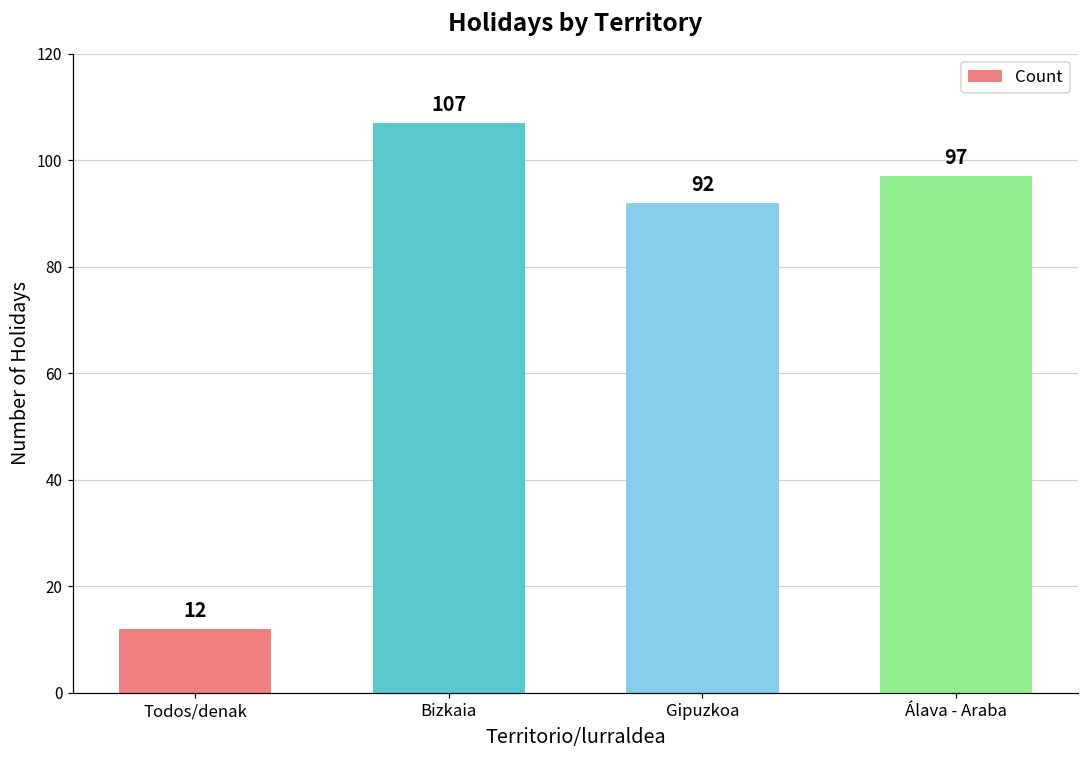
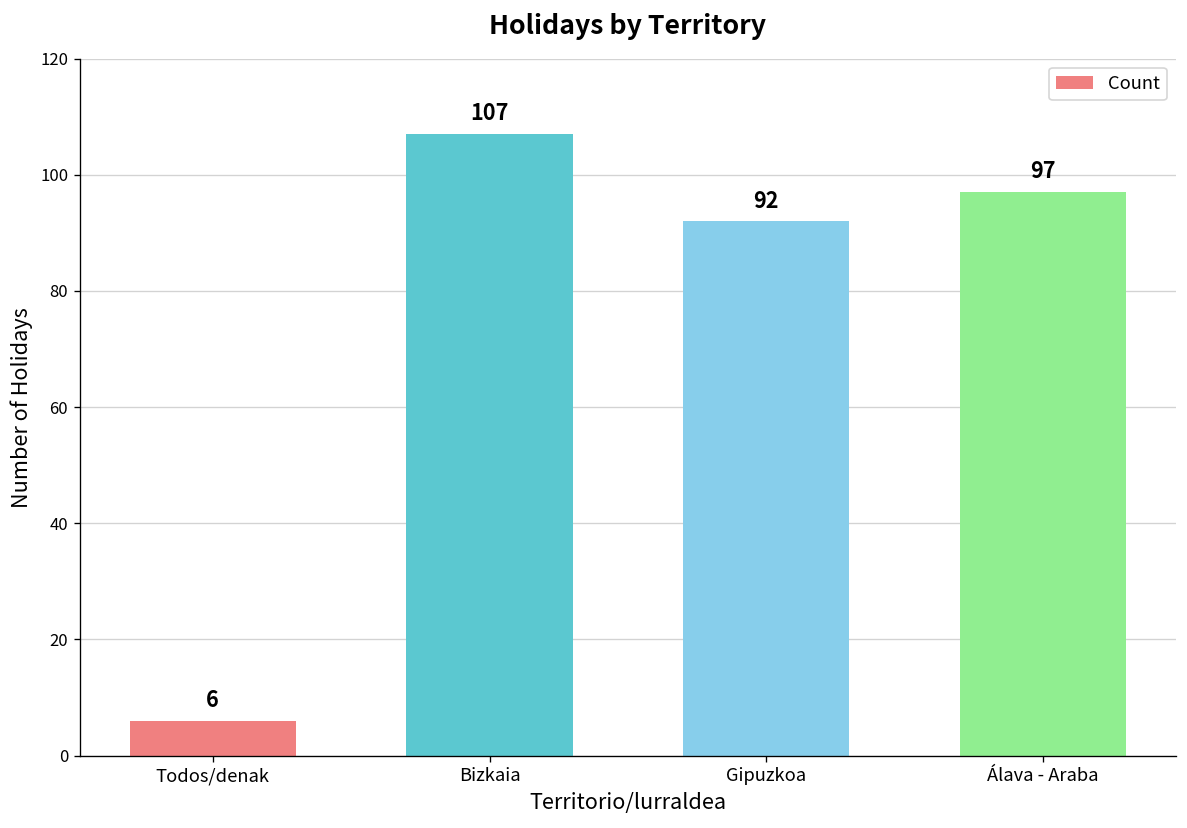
Todos/denak: 12 -> 6
